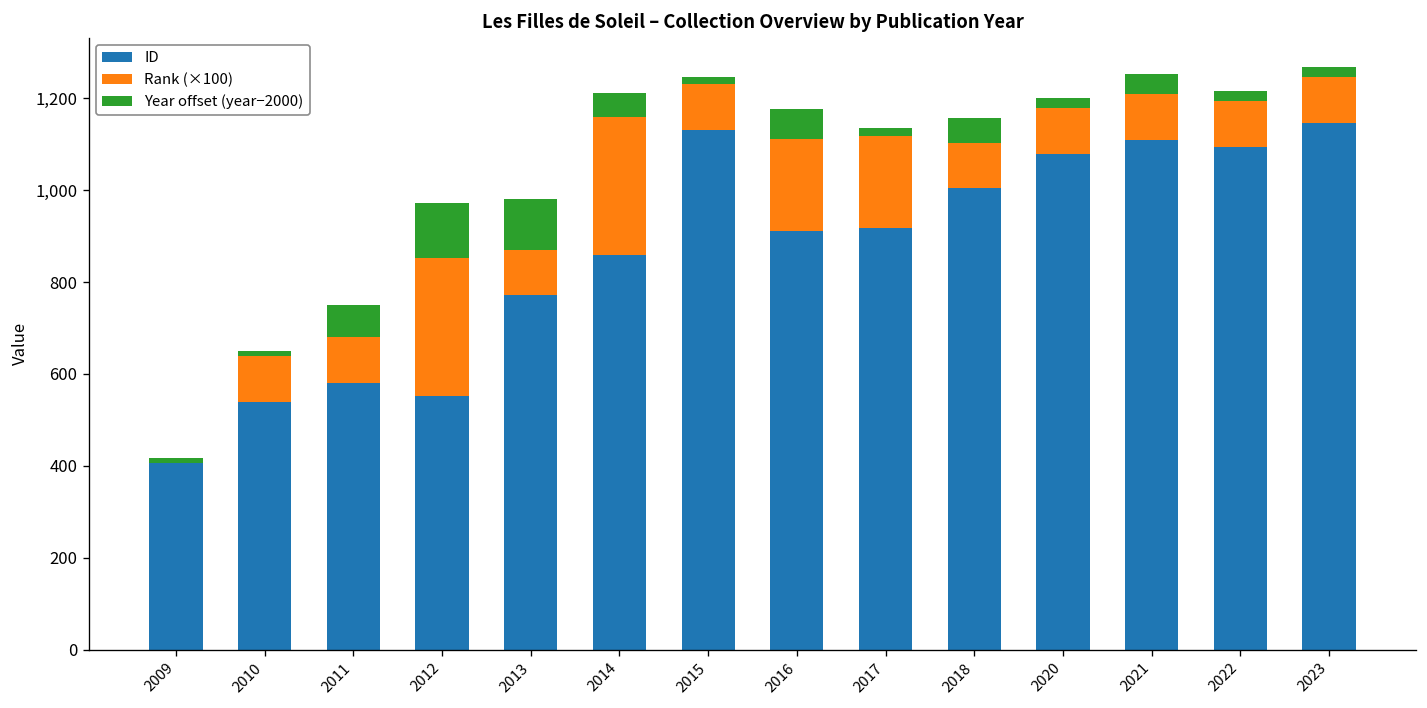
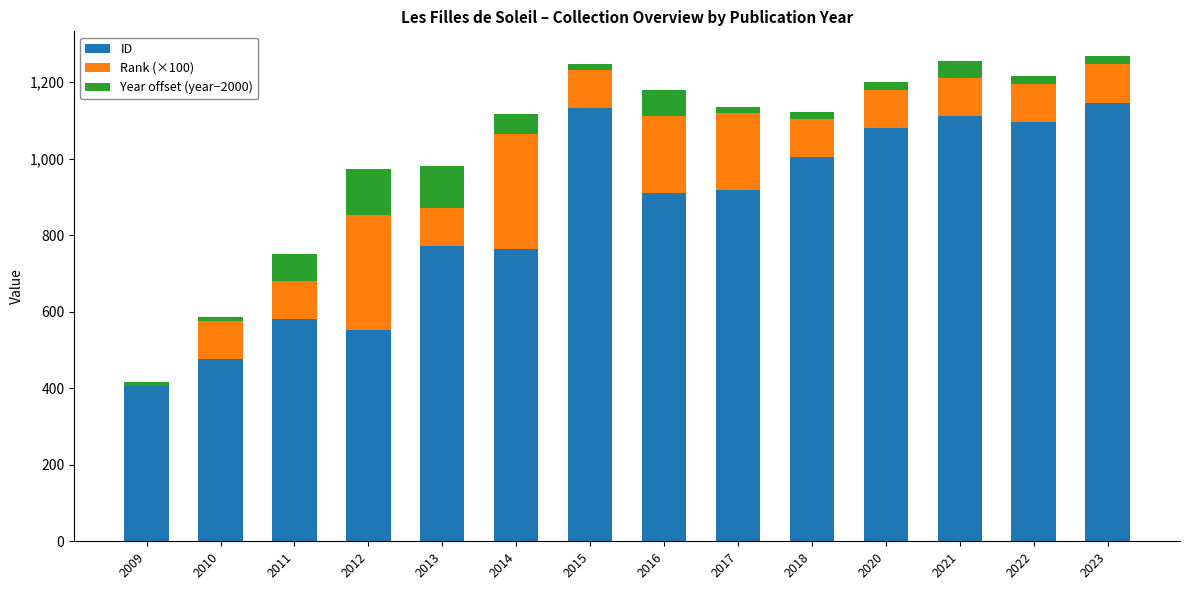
ID, 2010: 540 -> 480
ID, 2014: 860 -> 760
Year offset (year−2000), 2018: 50 -> 20
